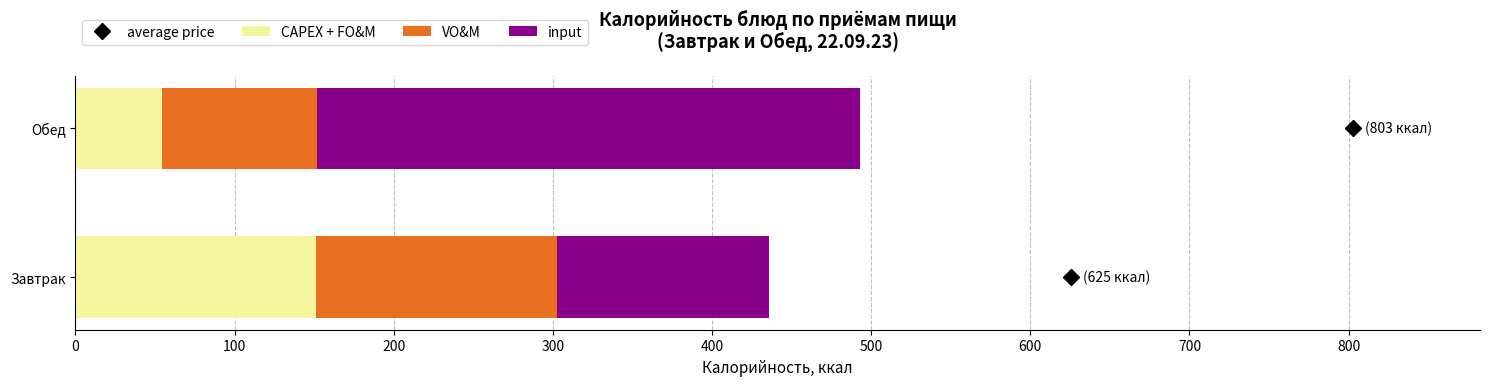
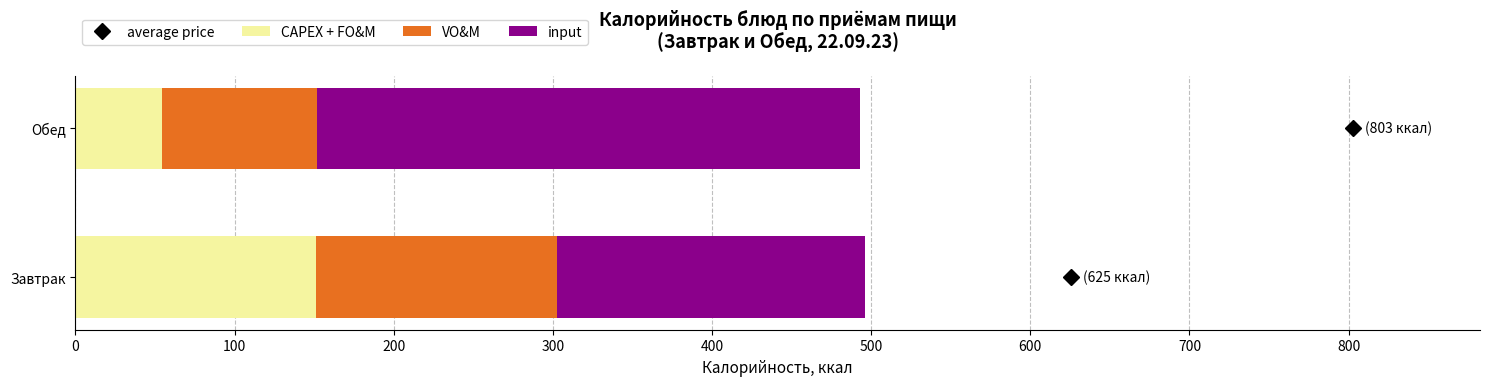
input, Завтрак: 133 -> 194
